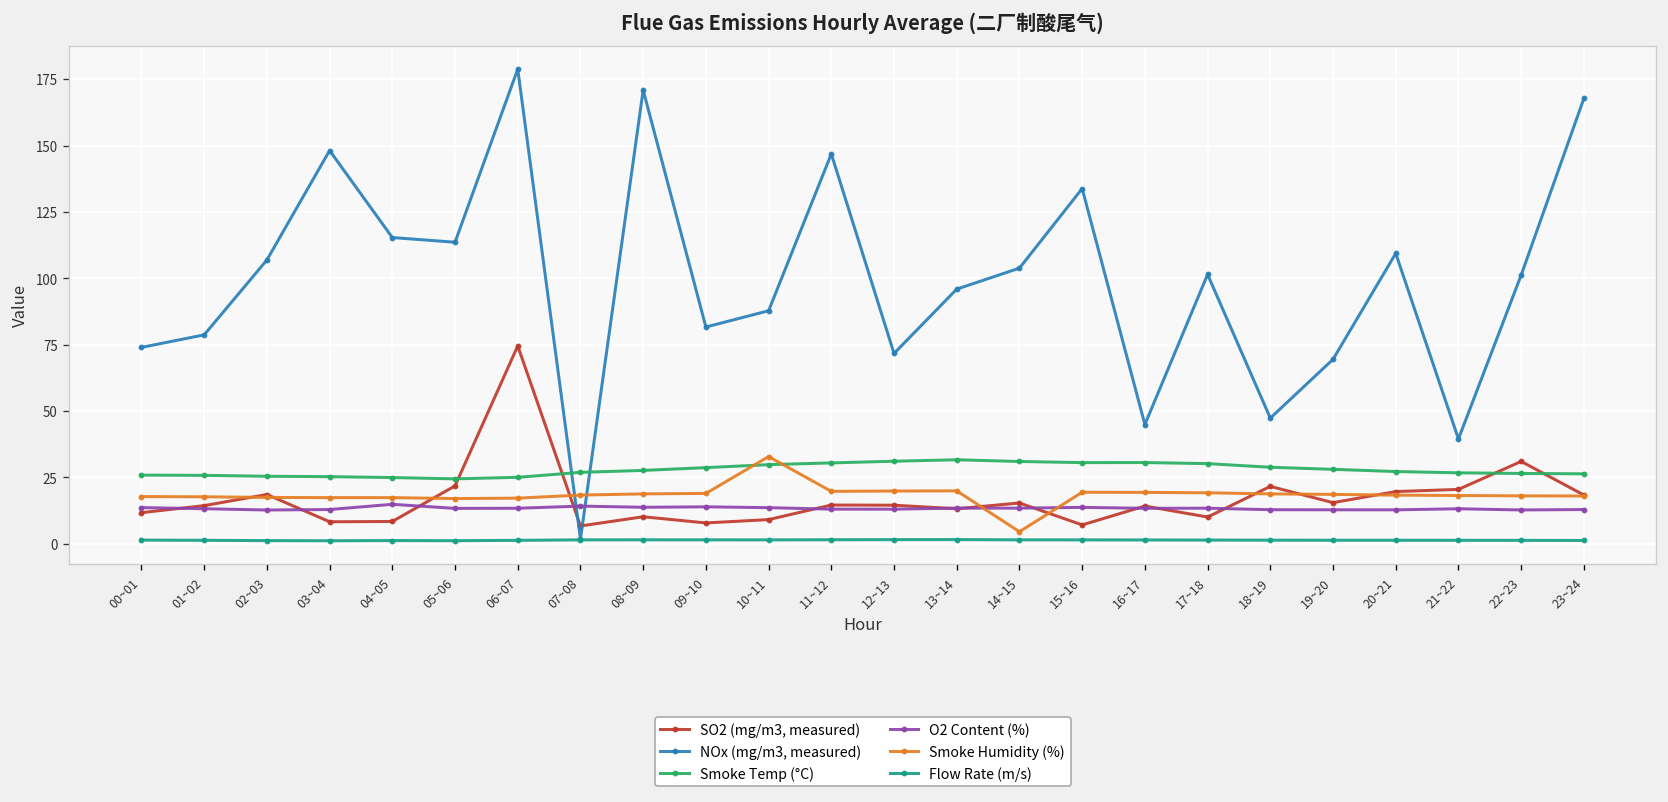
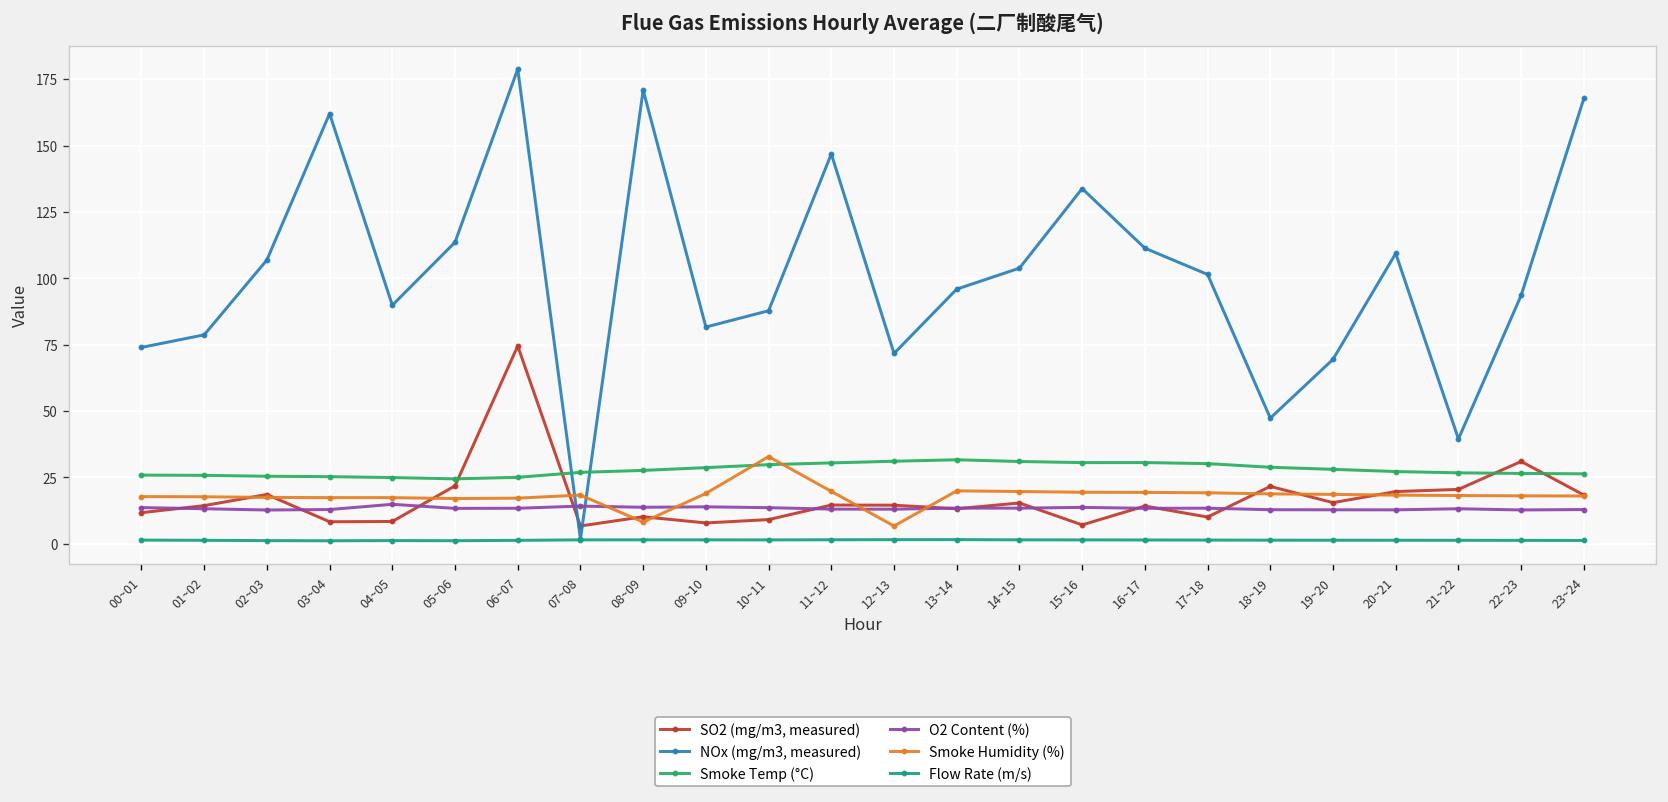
NOx (mg/m3, measured), 03~04: 148 -> 162
NOx (mg/m3, measured), 04~05: 115 -> 90
Smoke Humidity (%), 08~09: 19 -> 8
Smoke Humidity (%), 12~13: 20 -> 7
Smoke Humidity (%), 14~15: 5 -> 20
NOx (mg/m3, measured), 16~17: 45 -> 111
NOx (mg/m3, measured), 22~23: 101 -> 94
